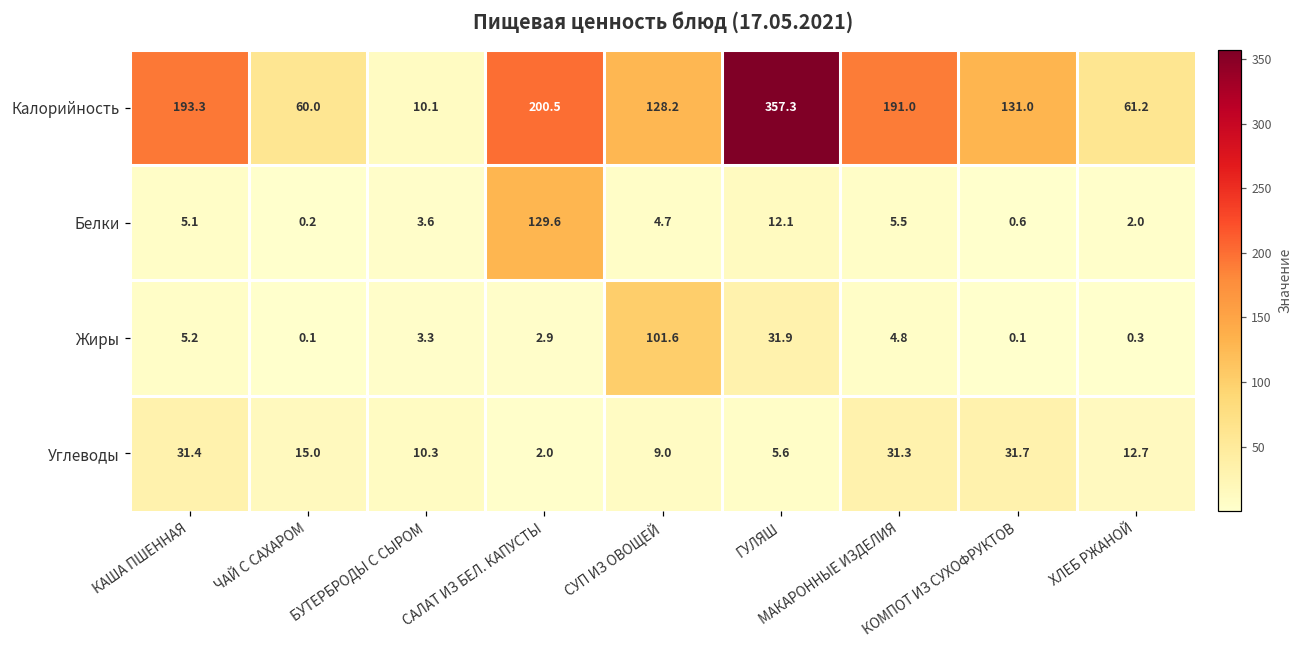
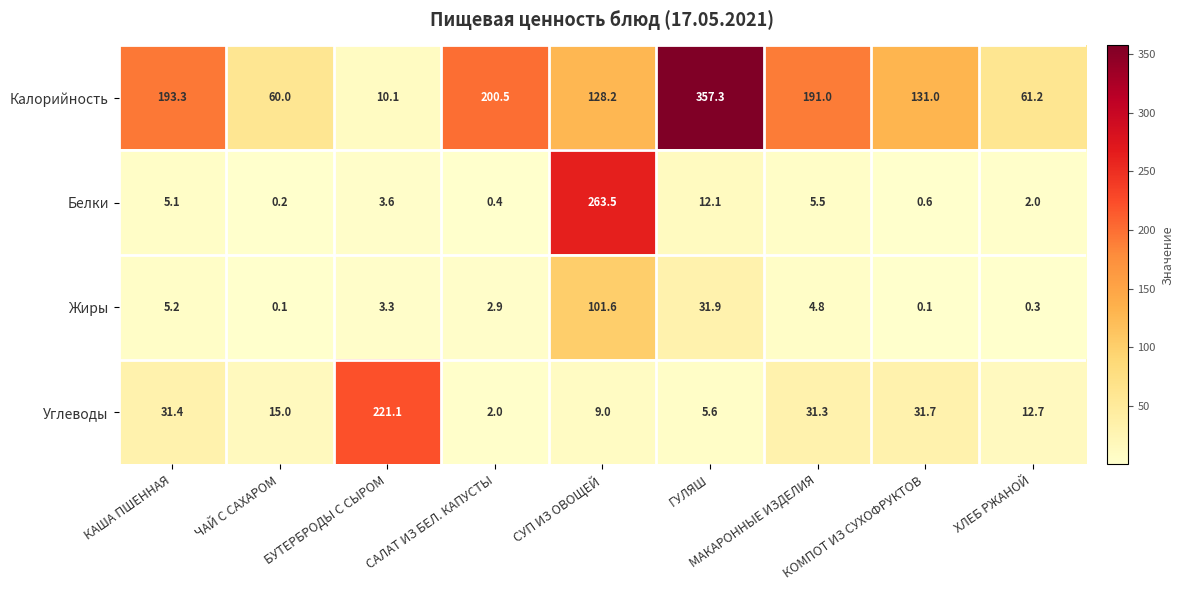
Белки, САЛАТ ИЗ БЕЛ. КАПУСТЫ: 129.6 -> 0.4
Белки, СУП ИЗ ОВОЩЕЙ: 4.7 -> 263.5
Углеводы, БУТЕРБРОДЫ С СЫРОМ: 10.3 -> 221.1
